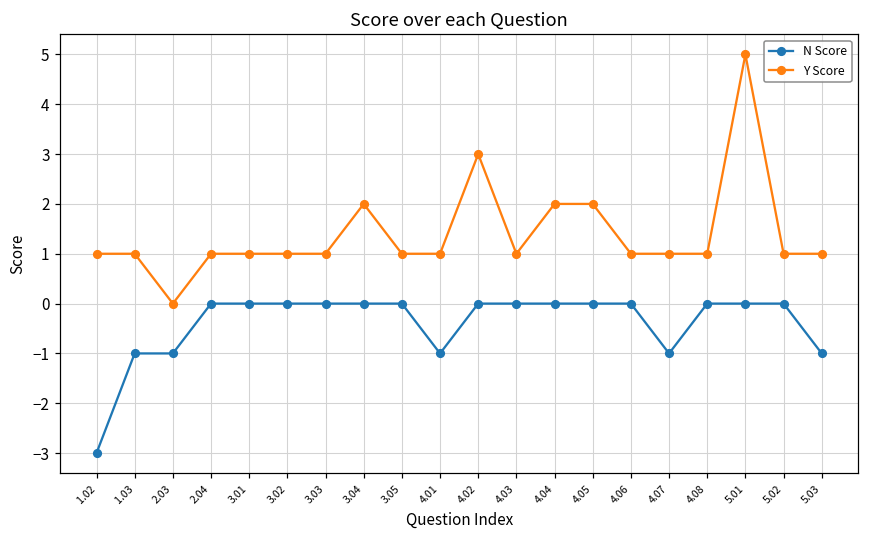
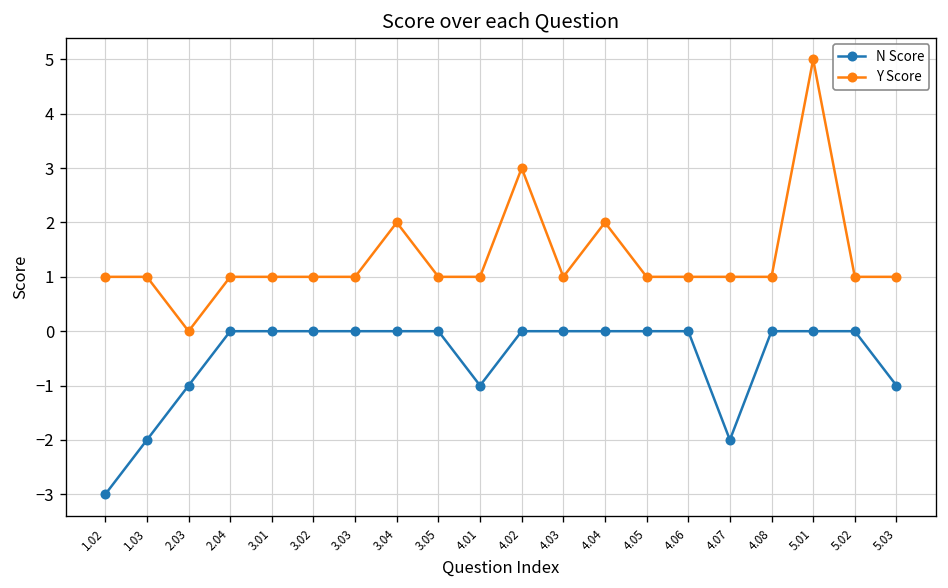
N Score, 1.03: -1 -> -2
Y Score, 4.05: 2 -> 1
N Score, 4.07: -1 -> -2
